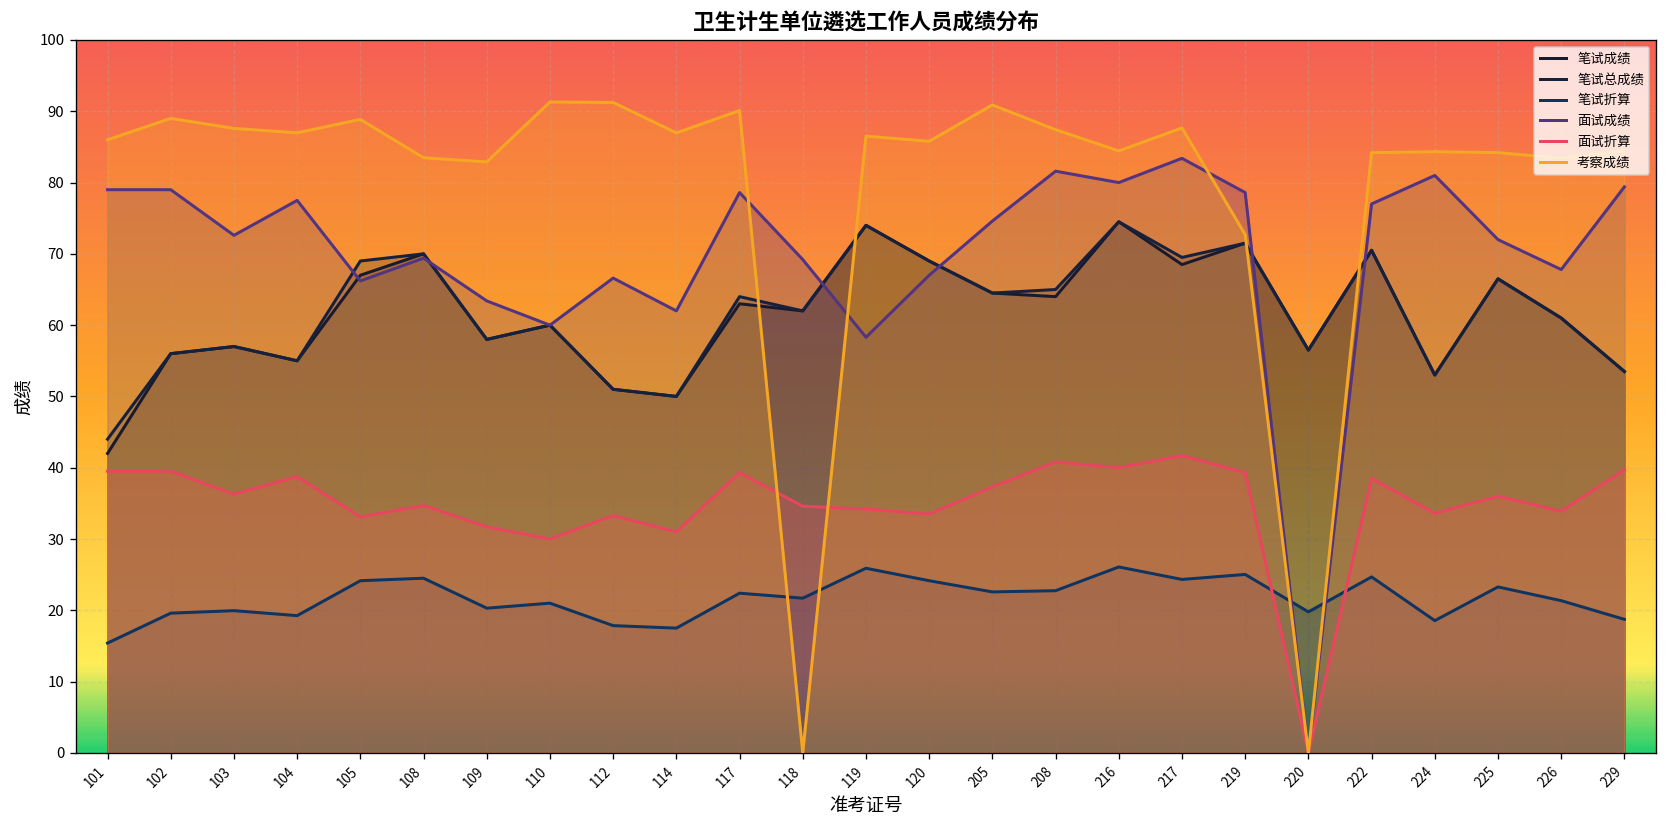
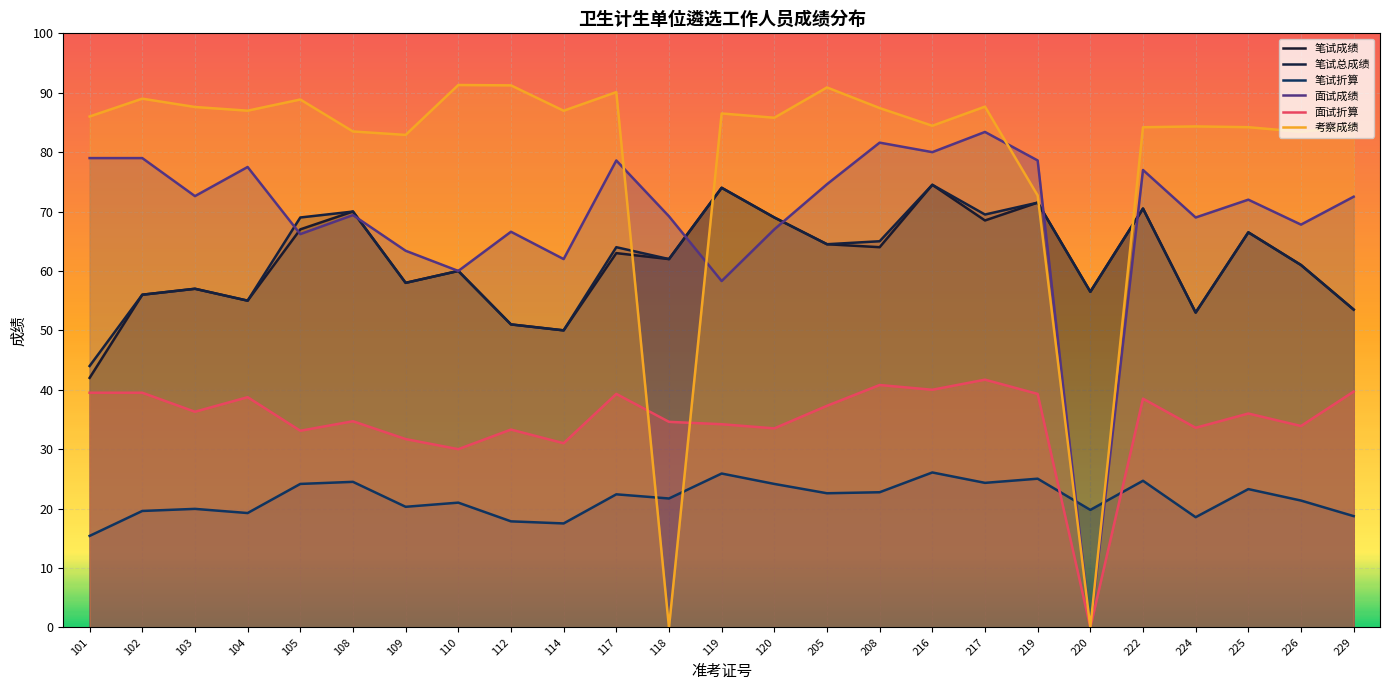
面试成绩, 224: 81 -> 69
面试成绩, 229: 79 -> 73
